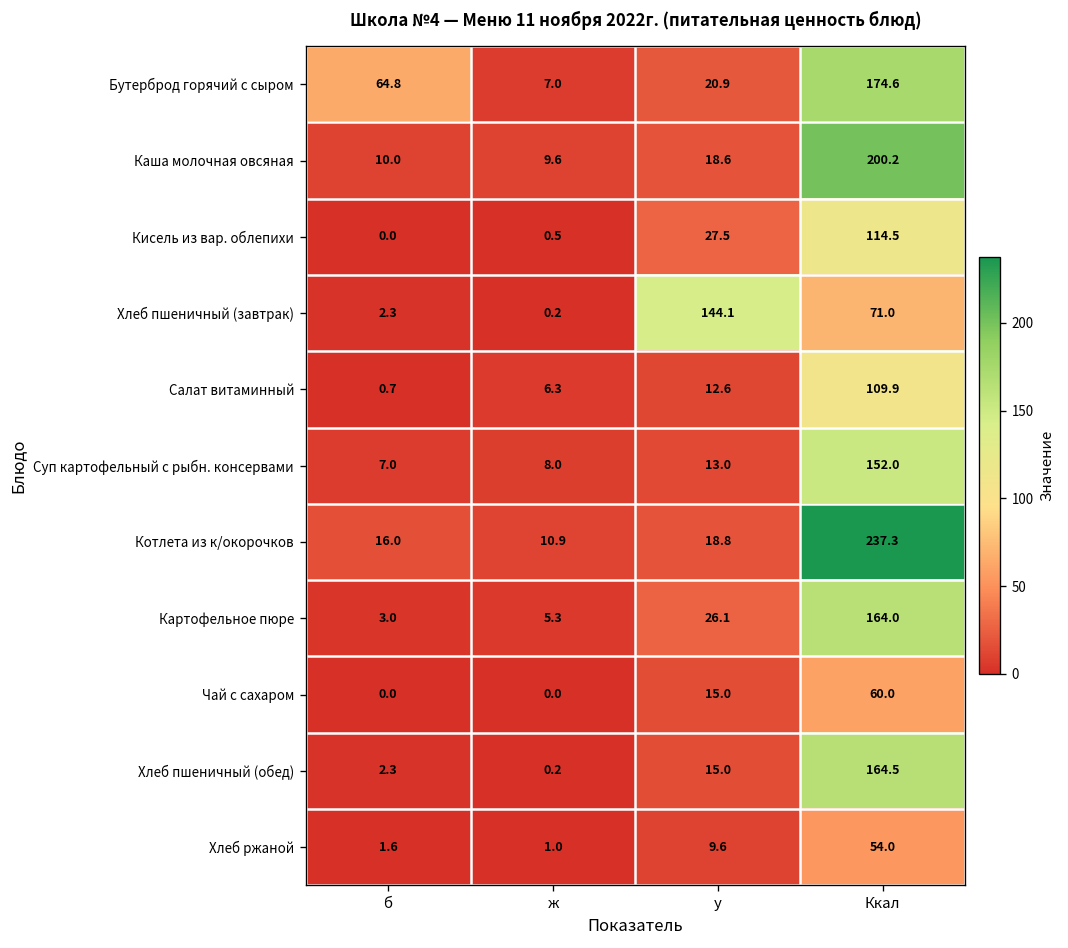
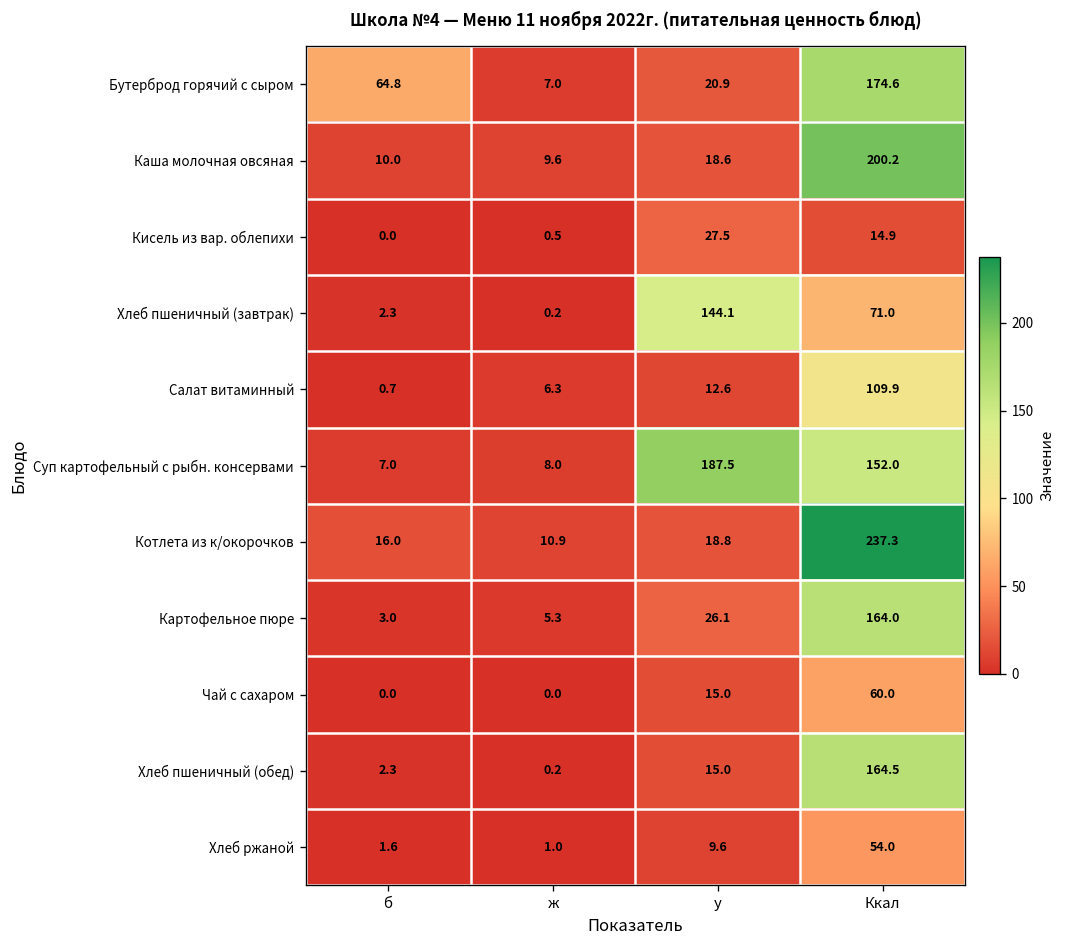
Кисель из вар. облепихи, Ккал: 114.5 -> 14.9
Суп картофельный с рыбн. консервами, у: 13.0 -> 187.5
